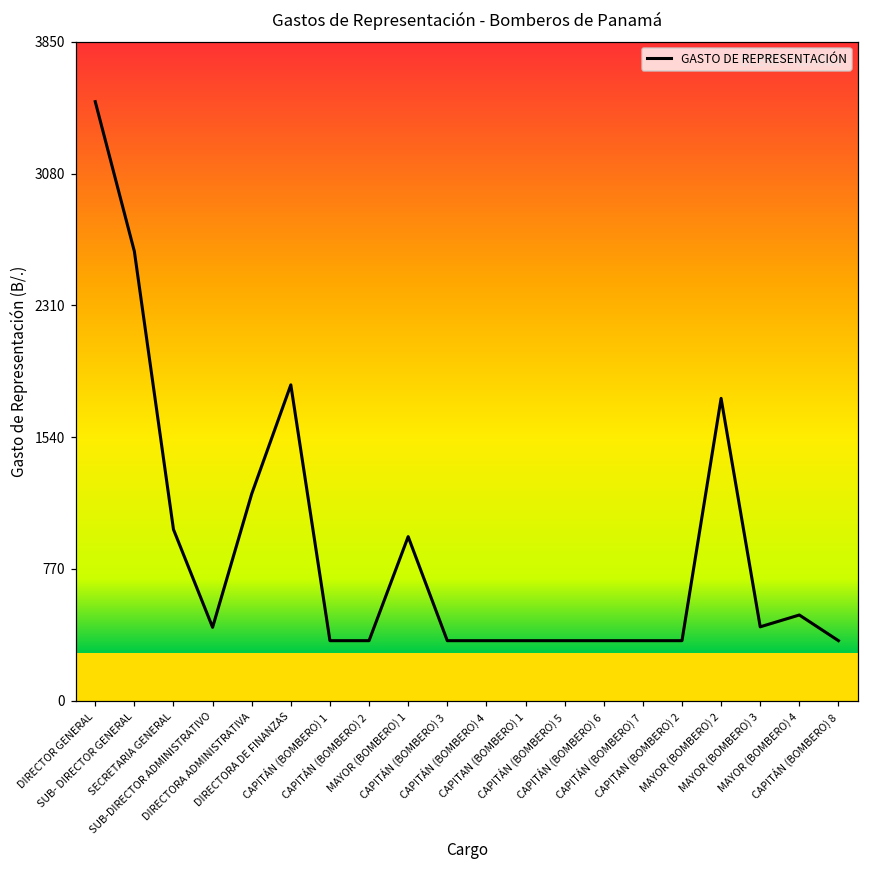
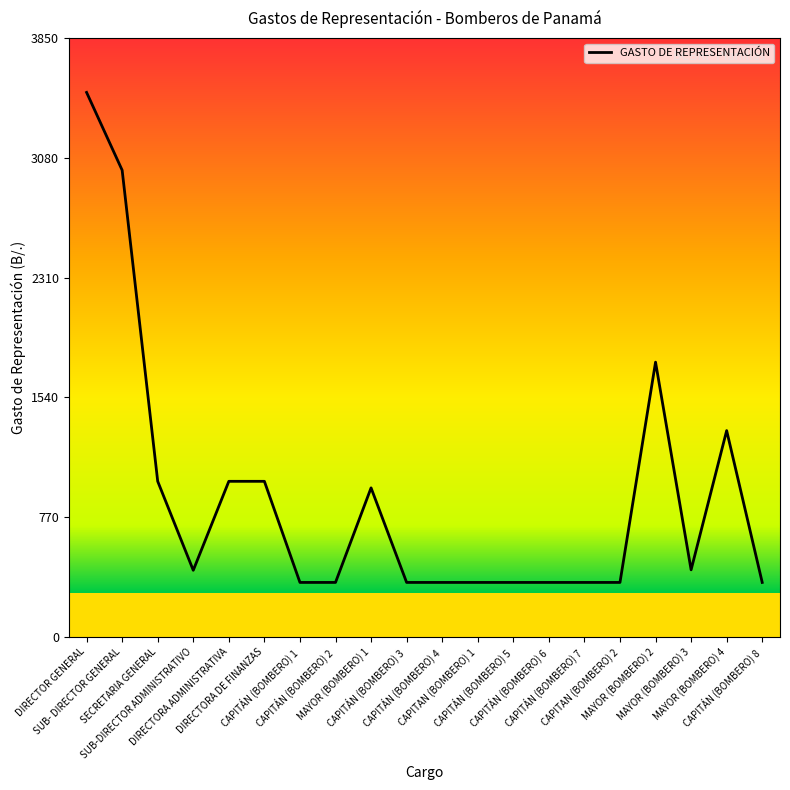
SUB- DIRECTOR GENERAL: 2630 -> 3000
DIRECTORA ADMINISTRATIVA: 1210 -> 1000
DIRECTORA DE FINANZAS: 1850 -> 1000
MAYOR (BOMBERO) 4: 500 -> 1330
